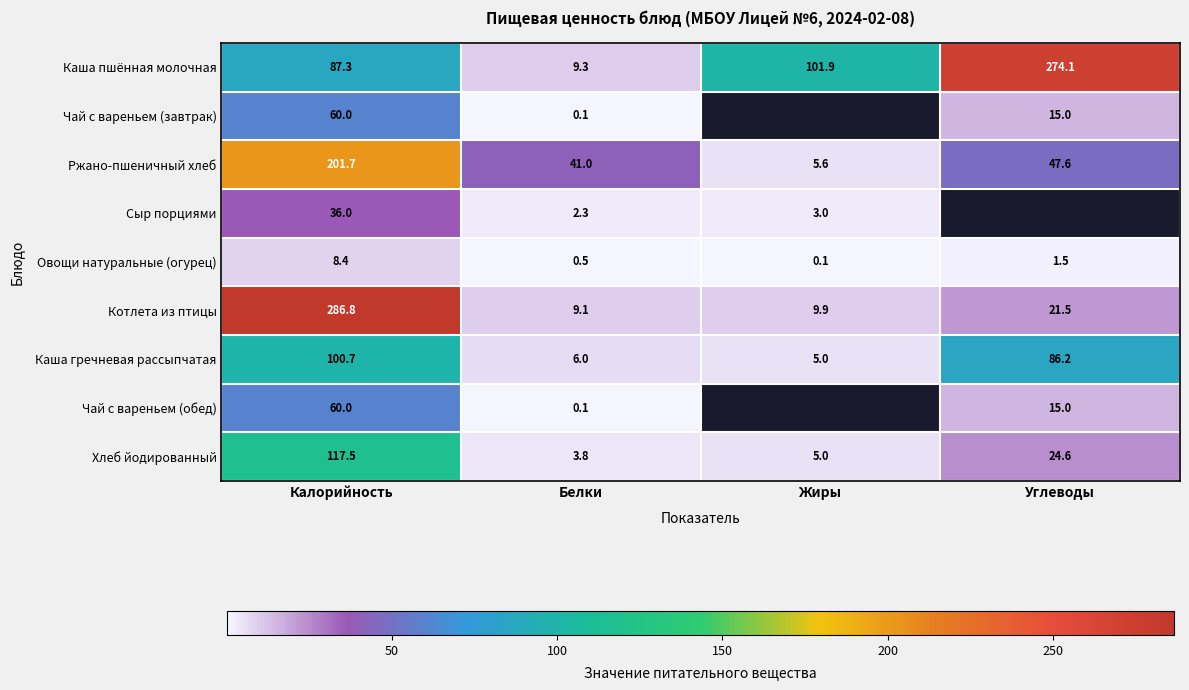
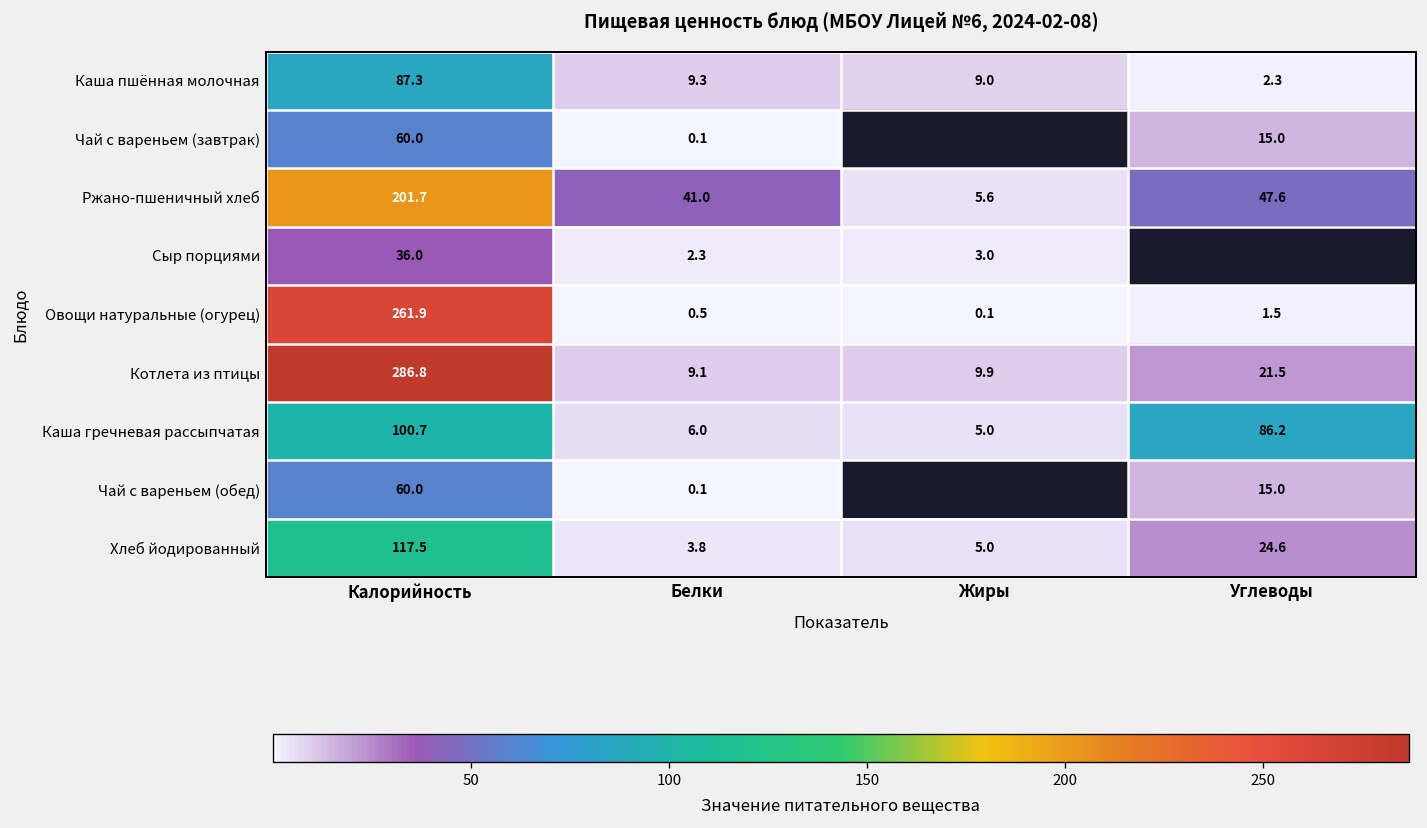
Каша пшённая молочная, Жиры: 101.9 -> 9.0
Каша пшённая молочная, Углеводы: 274.1 -> 2.3
Овощи натуральные (огурец), Калорийность: 8.4 -> 261.9
